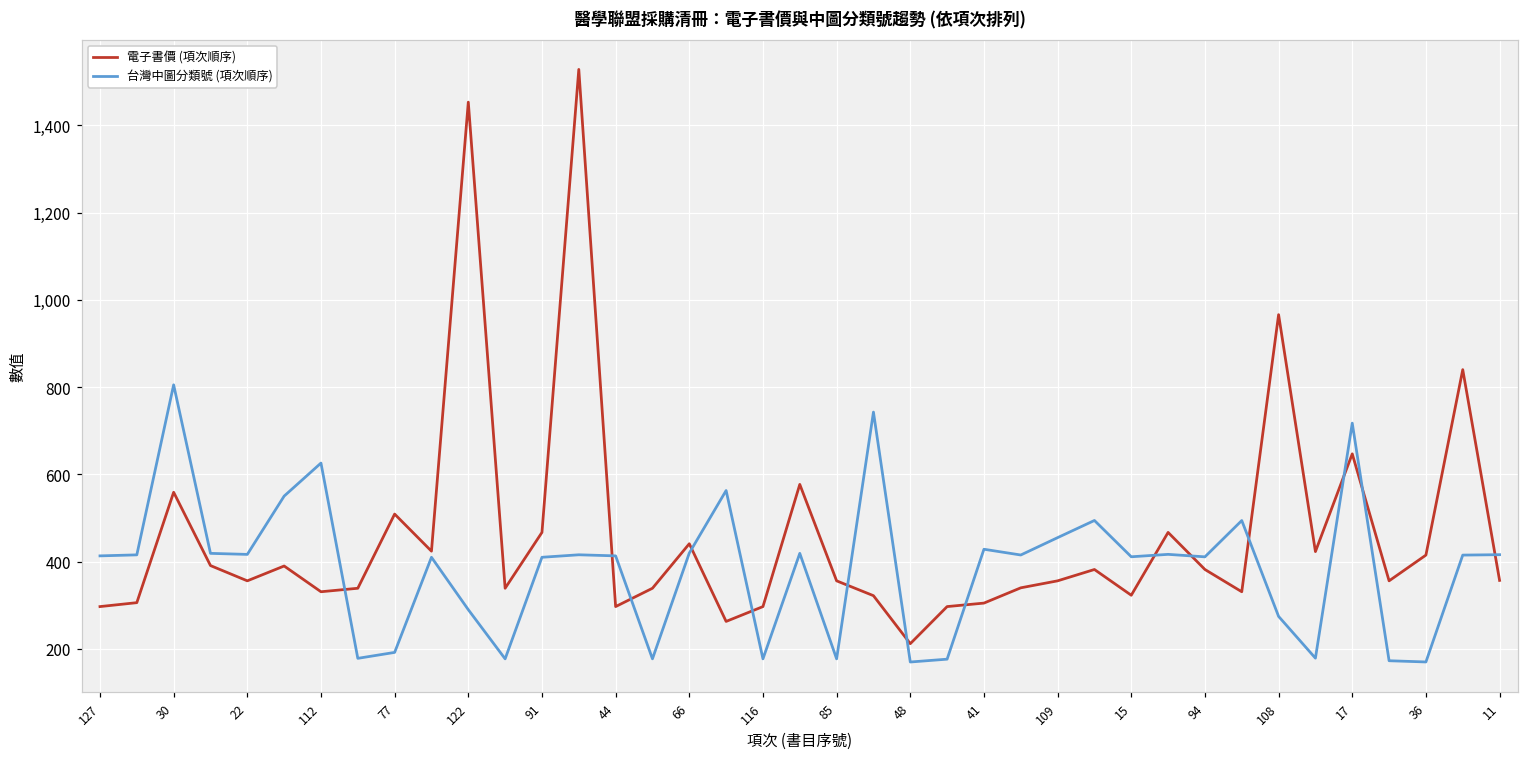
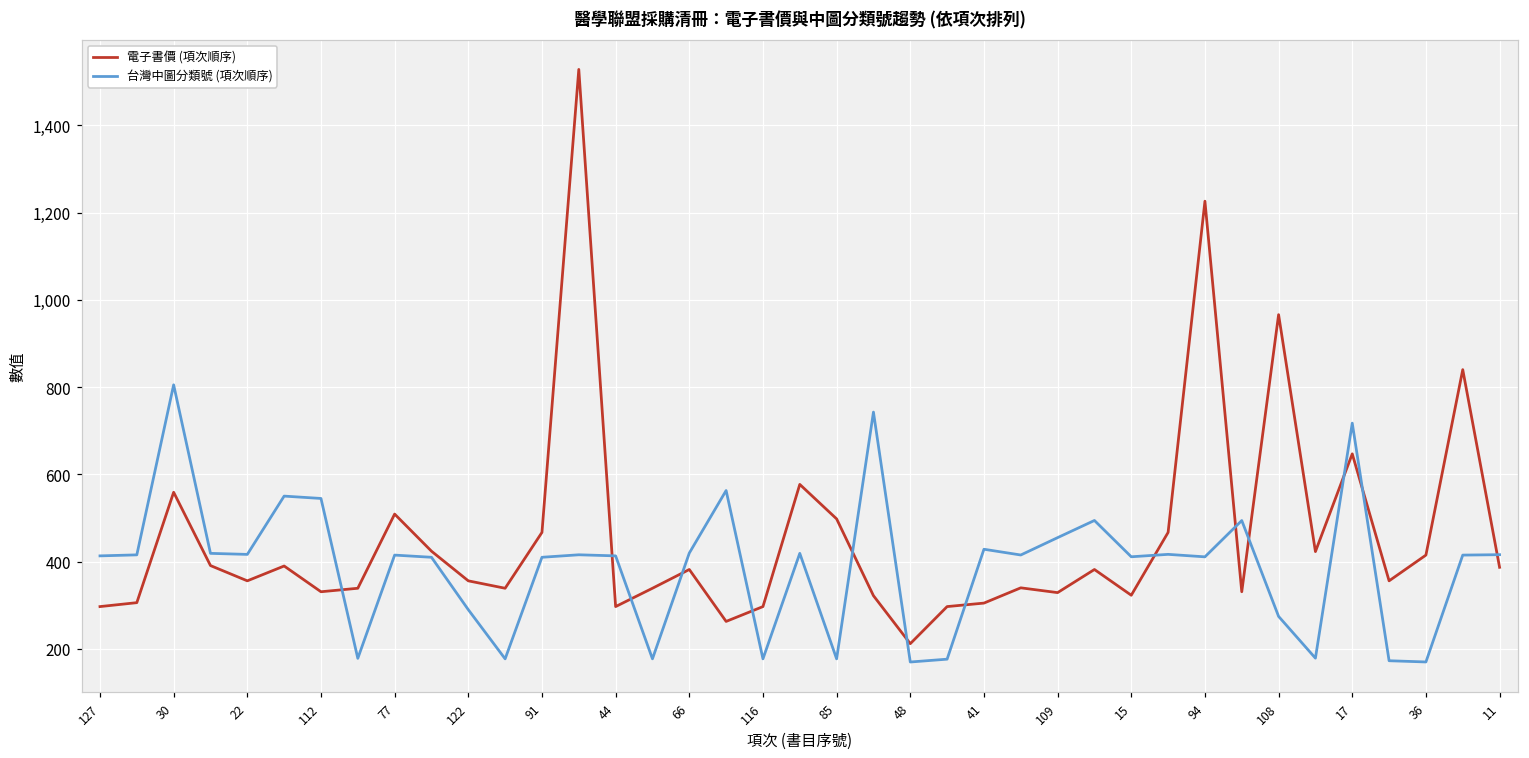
台灣中圖分類號 (項次順序), 112: 630 -> 540
台灣中圖分類號 (項次順序), 77: 190 -> 420
電子書價 (項次順序), 122: 1,450 -> 360
電子書價 (項次順序), 66: 440 -> 380
電子書價 (項次順序), 85: 360 -> 500
電子書價 (項次順序), 109: 360 -> 330
電子書價 (項次順序), 94: 380 -> 1,230
電子書價 (項次順序), 11: 360 -> 390
